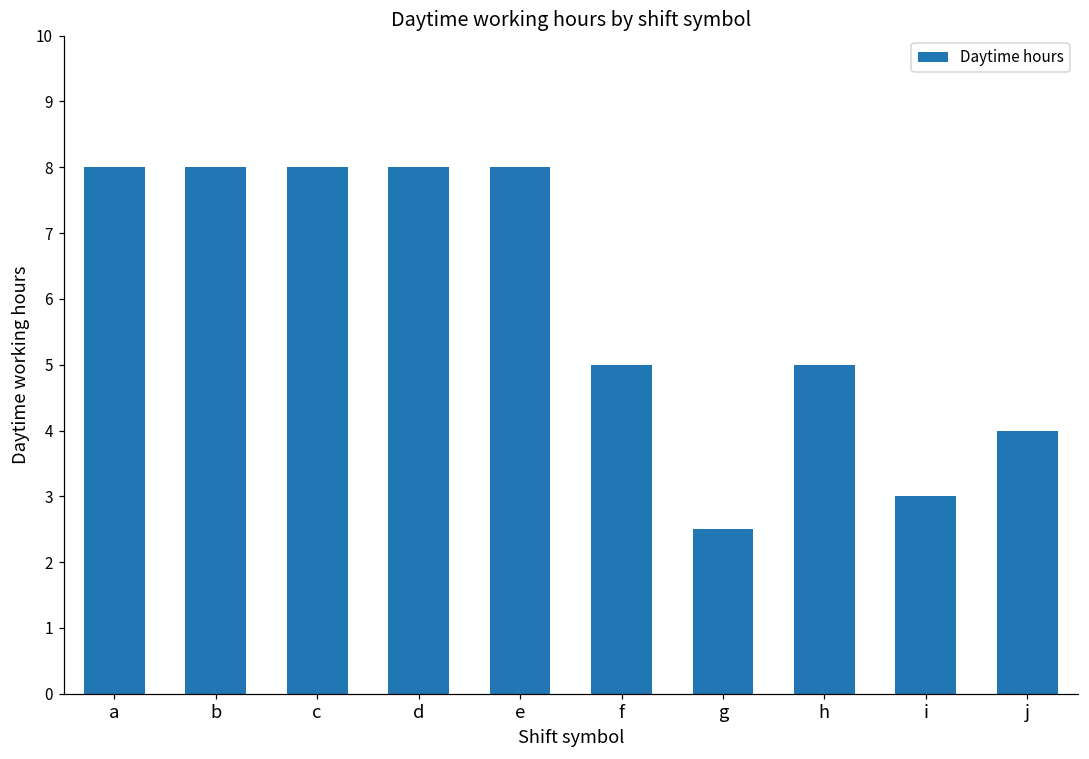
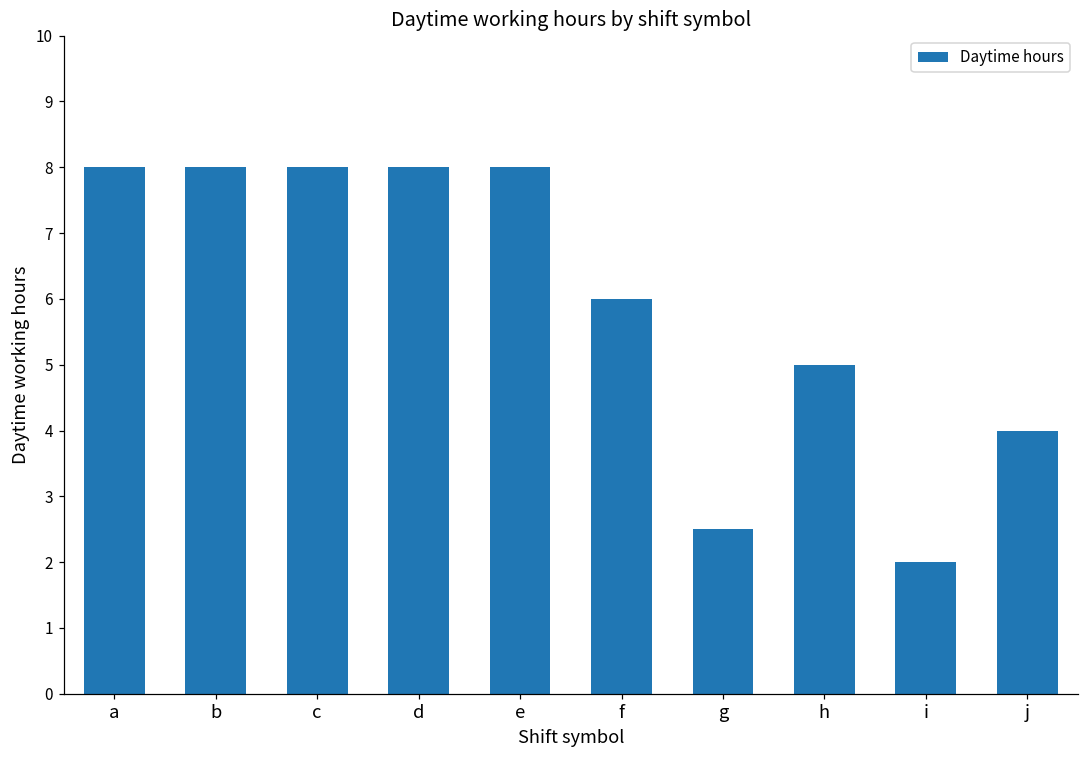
f: 5 -> 6
i: 3 -> 2
